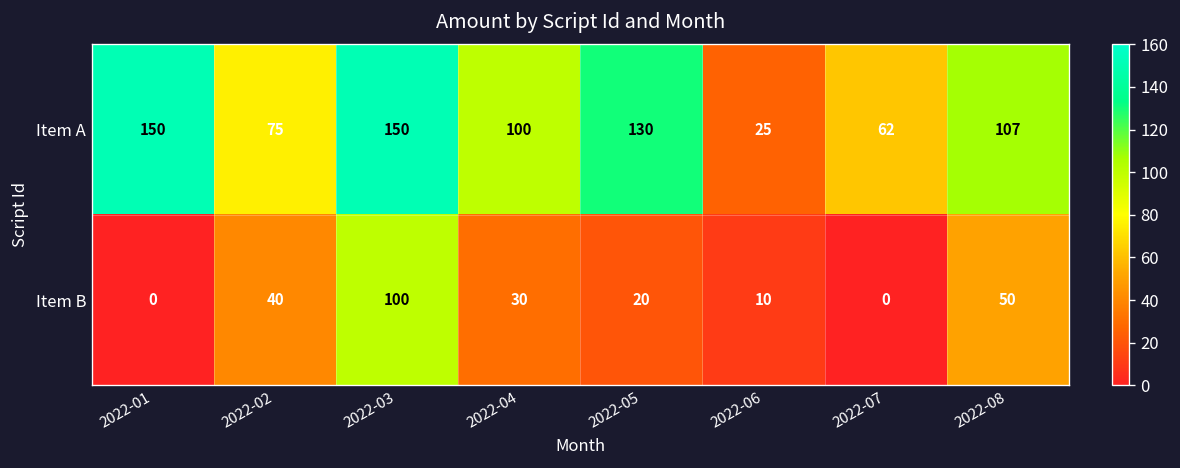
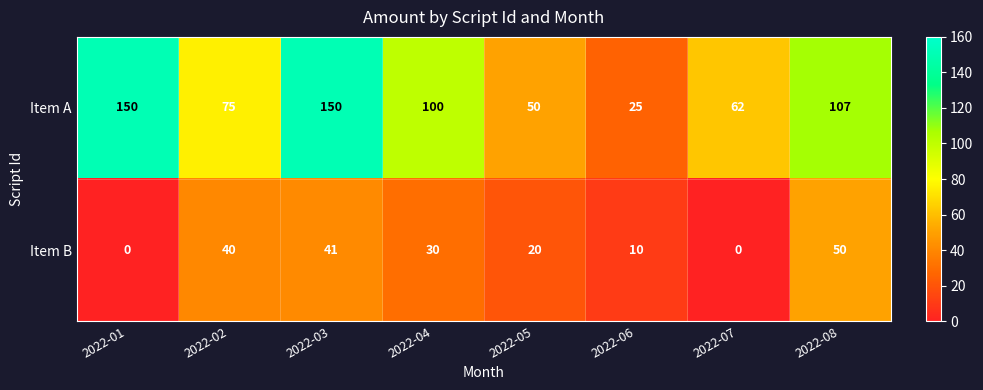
Item A, 2022-05: 130 -> 50
Item B, 2022-03: 100 -> 41
